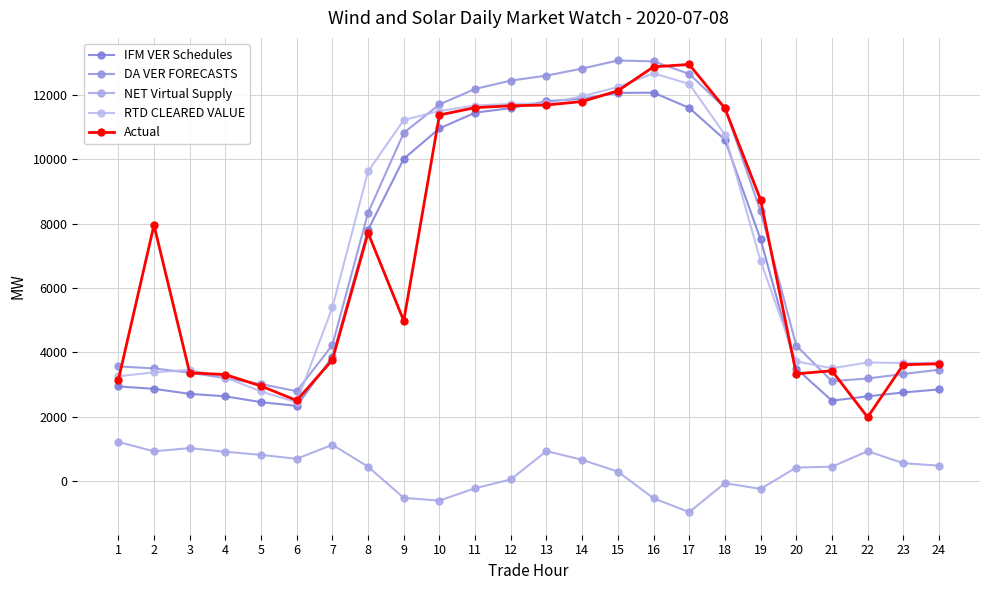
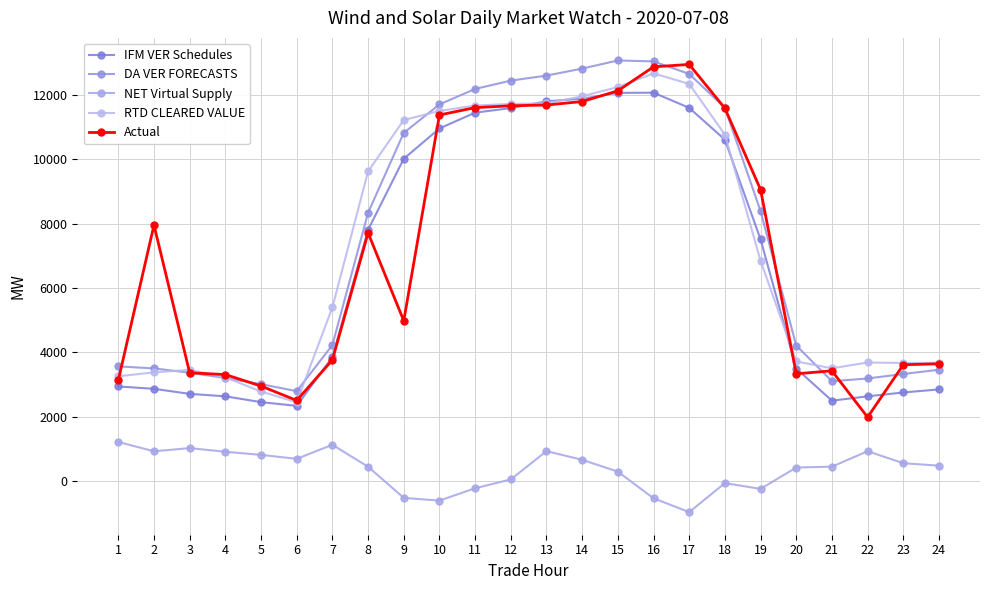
Actual, 19: 8700 -> 9100
